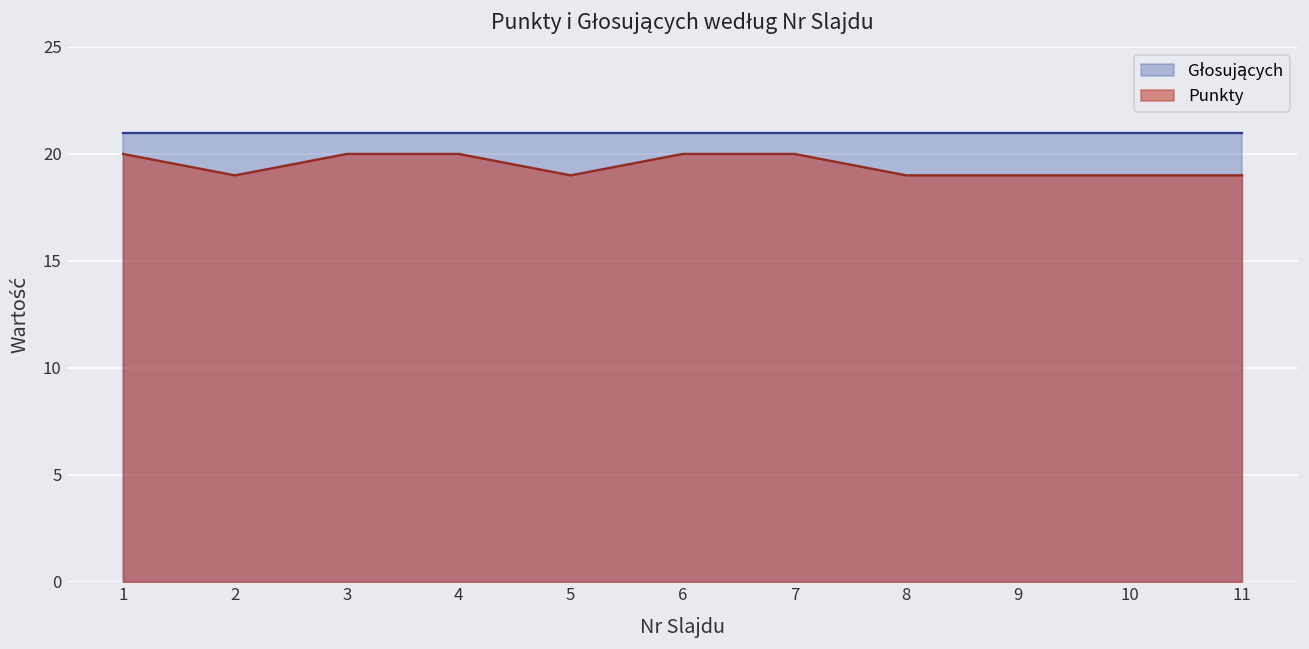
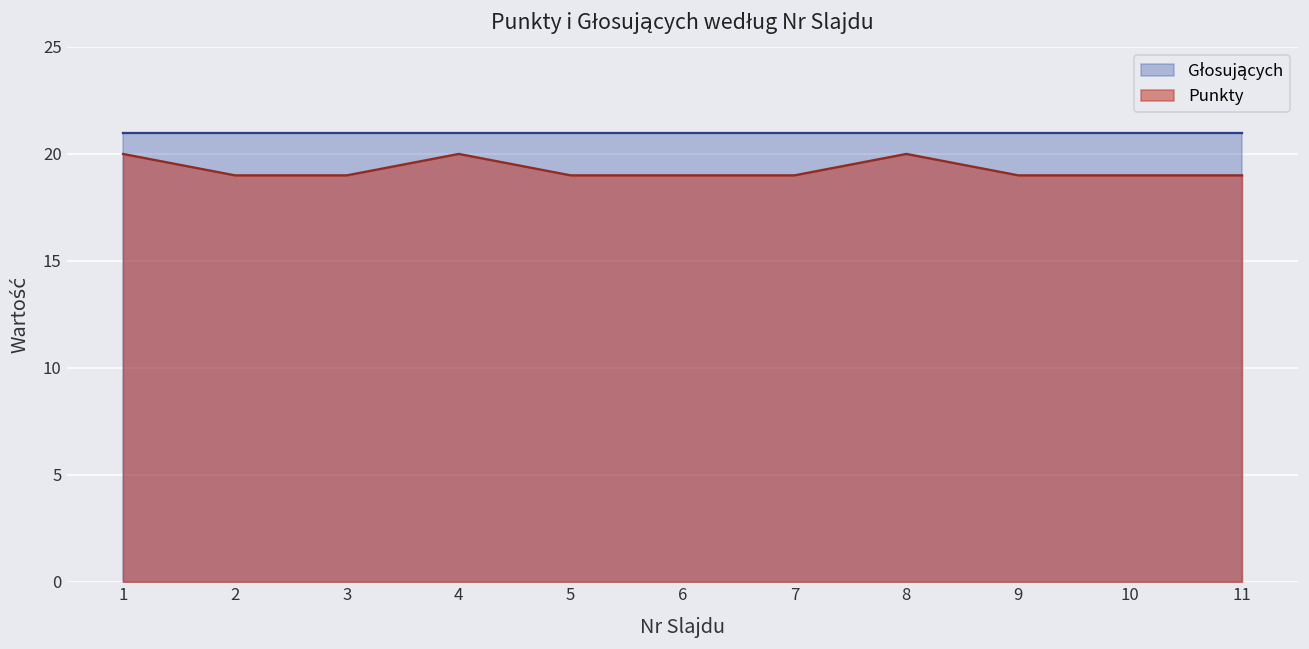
Punkty, 3: 20 -> 19
Punkty, 6: 20 -> 19
Punkty, 7: 20 -> 19
Punkty, 8: 19 -> 20
